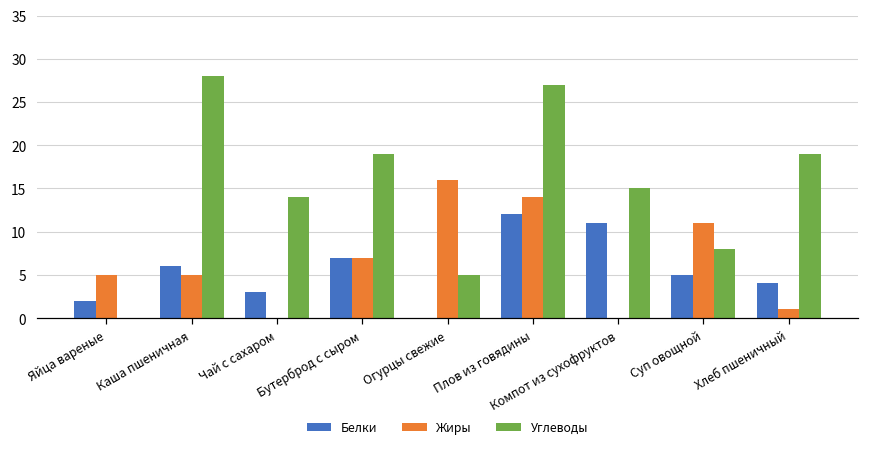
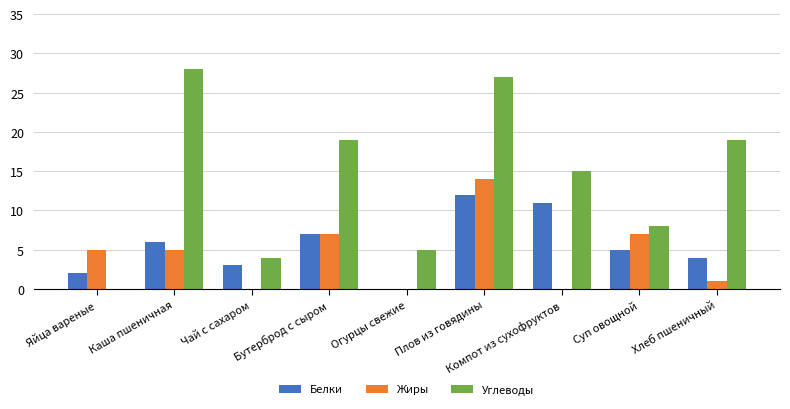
Углеводы, Чай с сахаром: 14 -> 4
Жиры, Огурцы свежие: 16 -> 0
Жиры, Суп овощной: 11 -> 7
